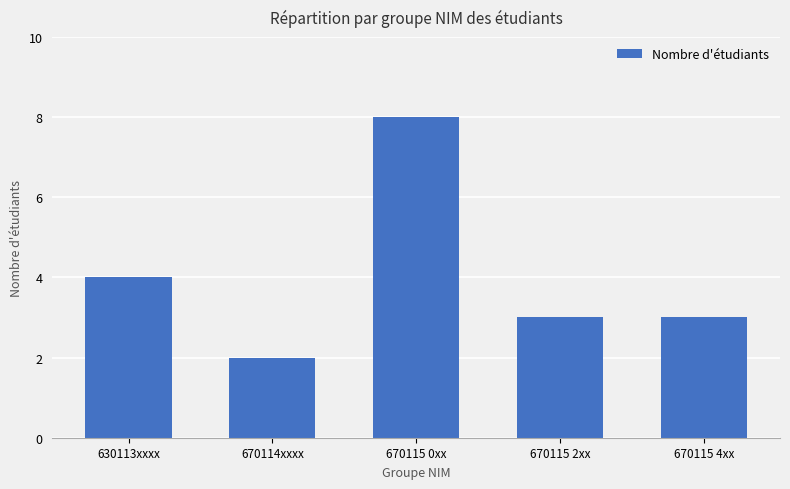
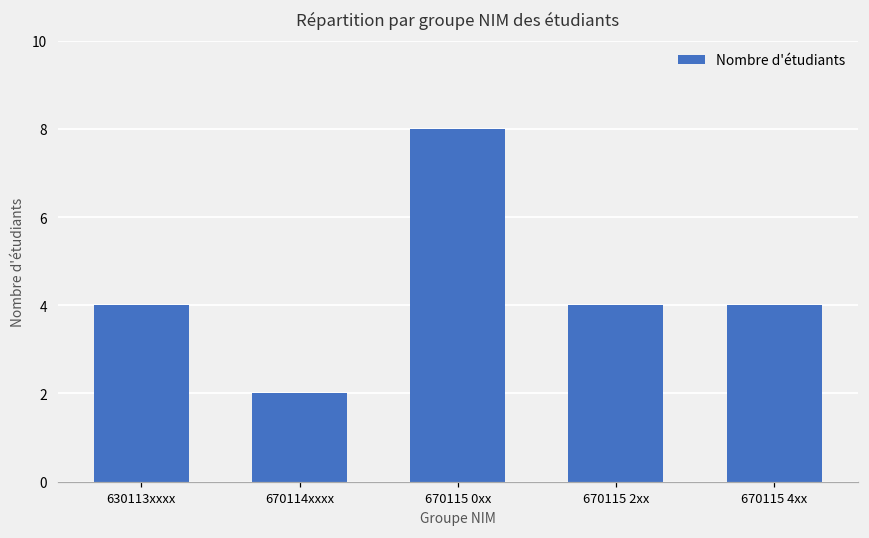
670115 2xx: 3 -> 4
670115 4xx: 3 -> 4
